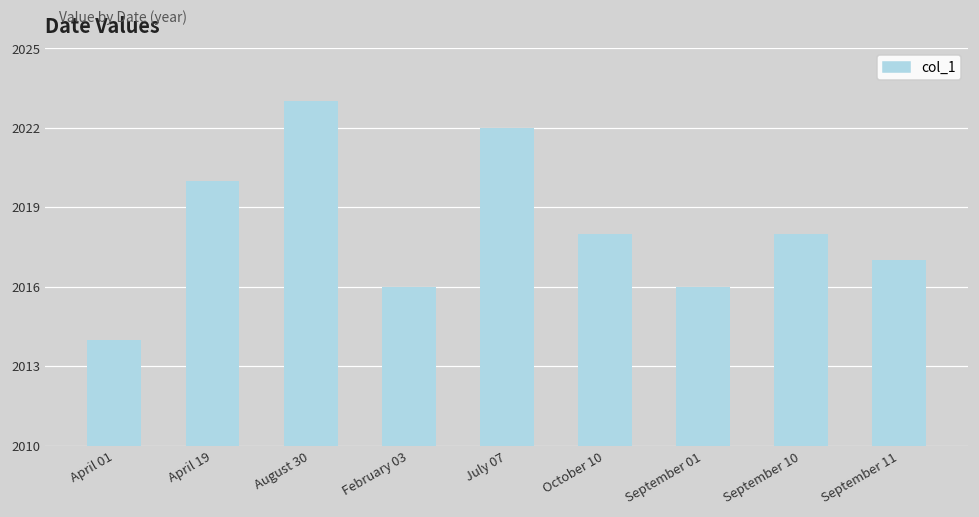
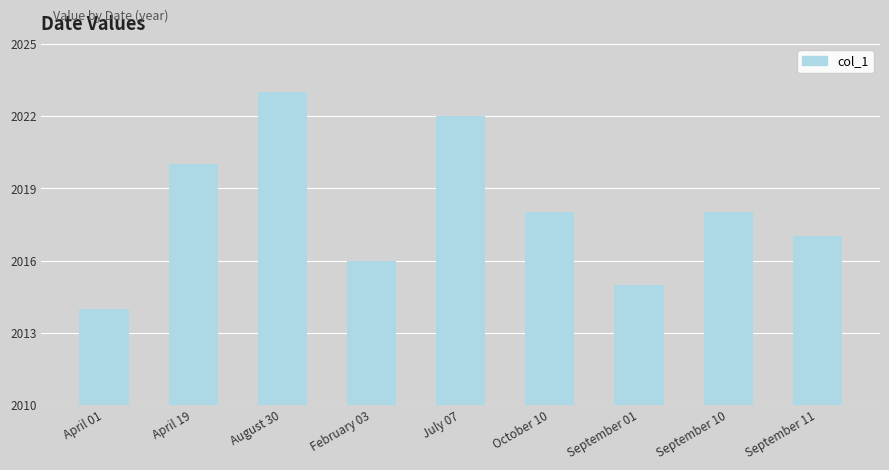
September 01: 2016 -> 2015
